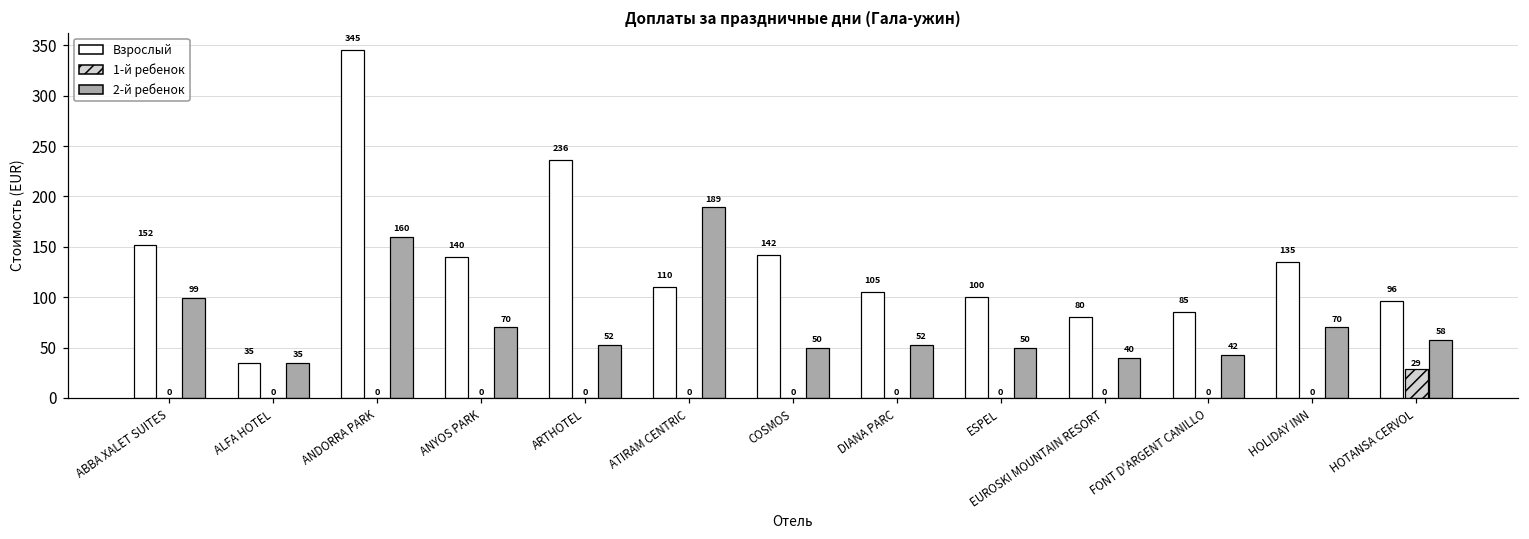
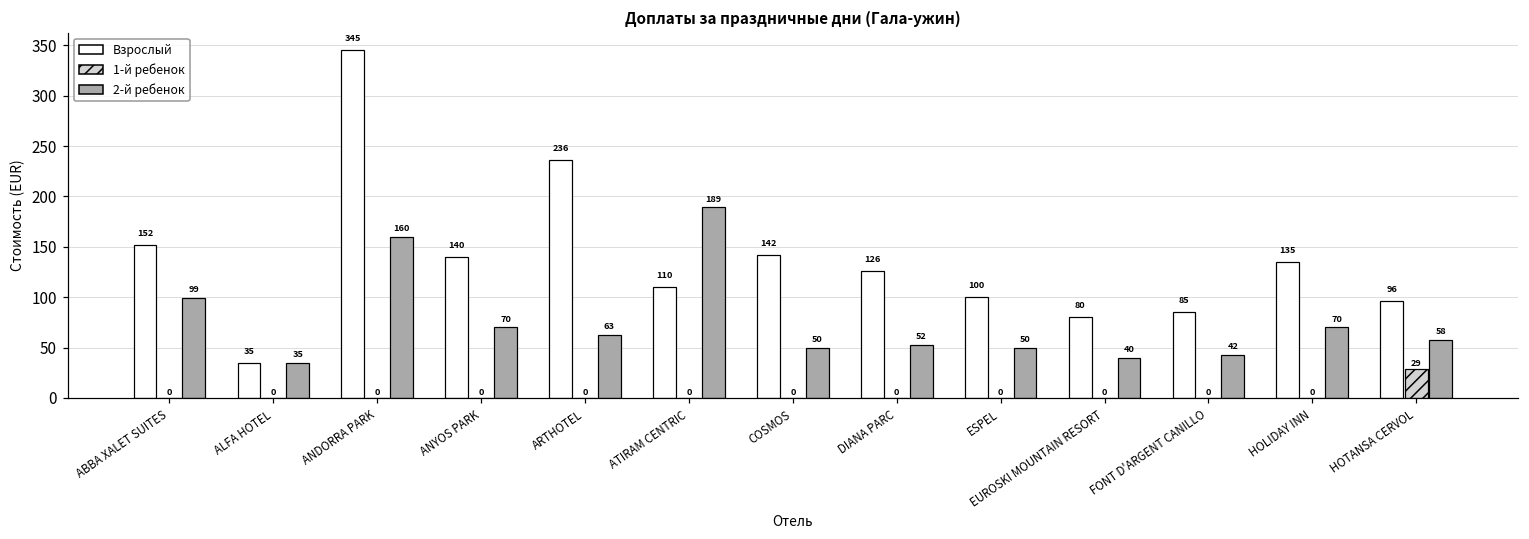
2-й ребенок, ARTHOTEL: 52 -> 63
Взрослый, DIANA PARC: 105 -> 126
